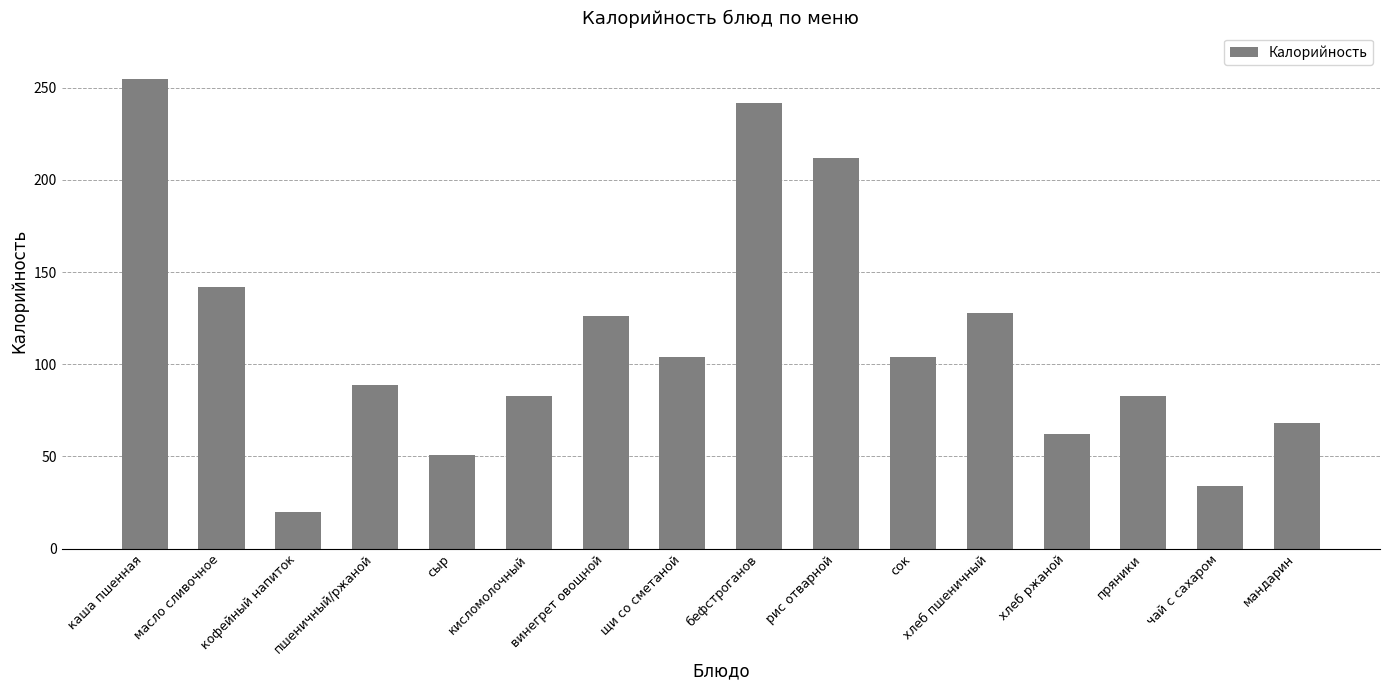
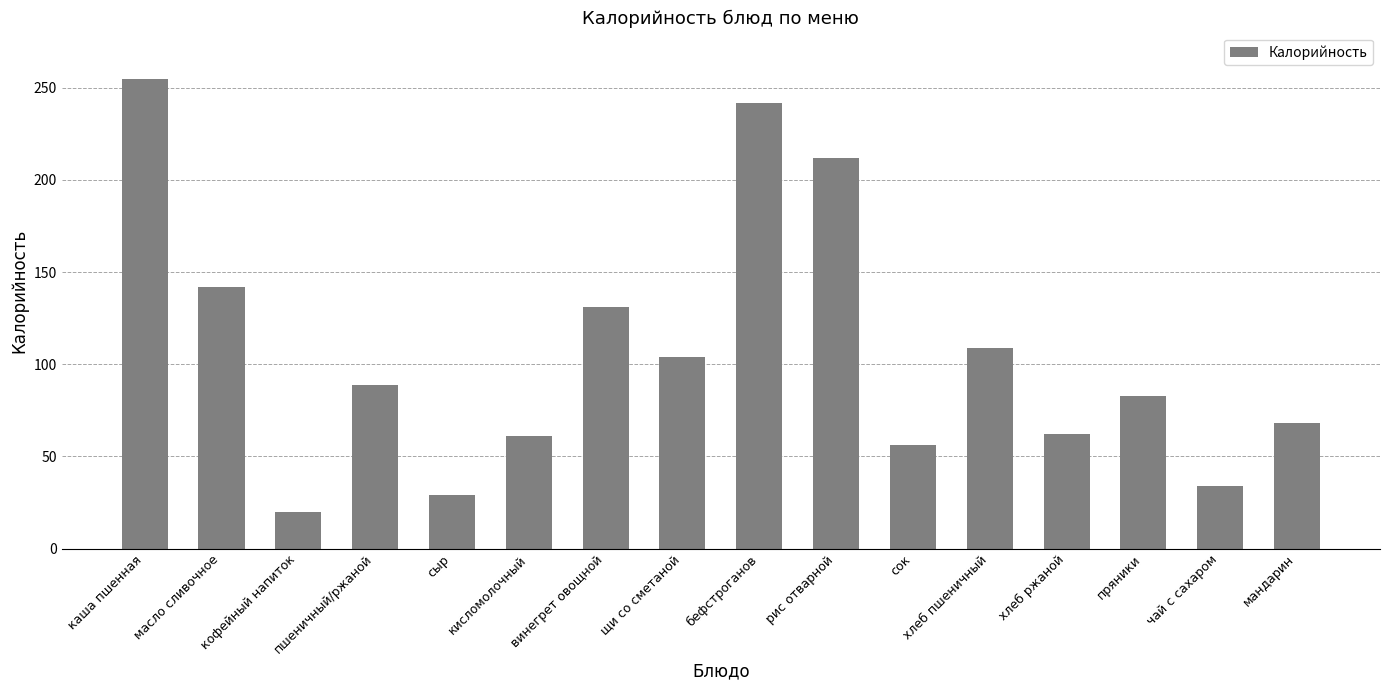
сыр: 51 -> 29
кисломолочный: 83 -> 61
винегрет овощной: 126 -> 131
сок: 104 -> 56
хлеб пшеничный: 128 -> 109
